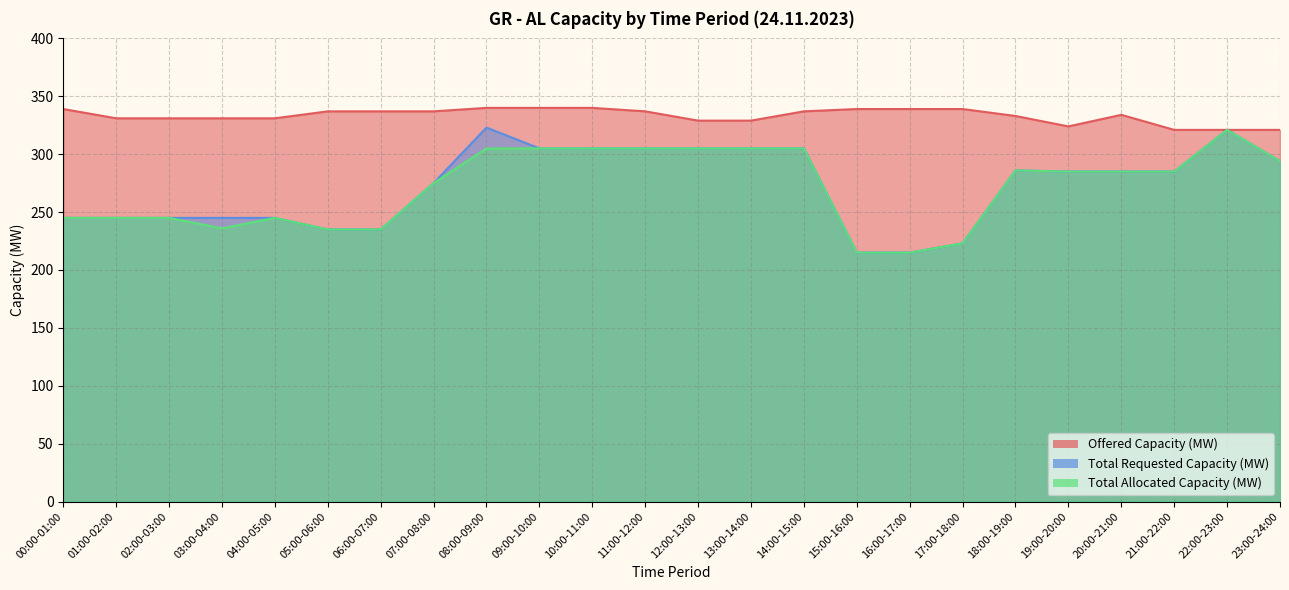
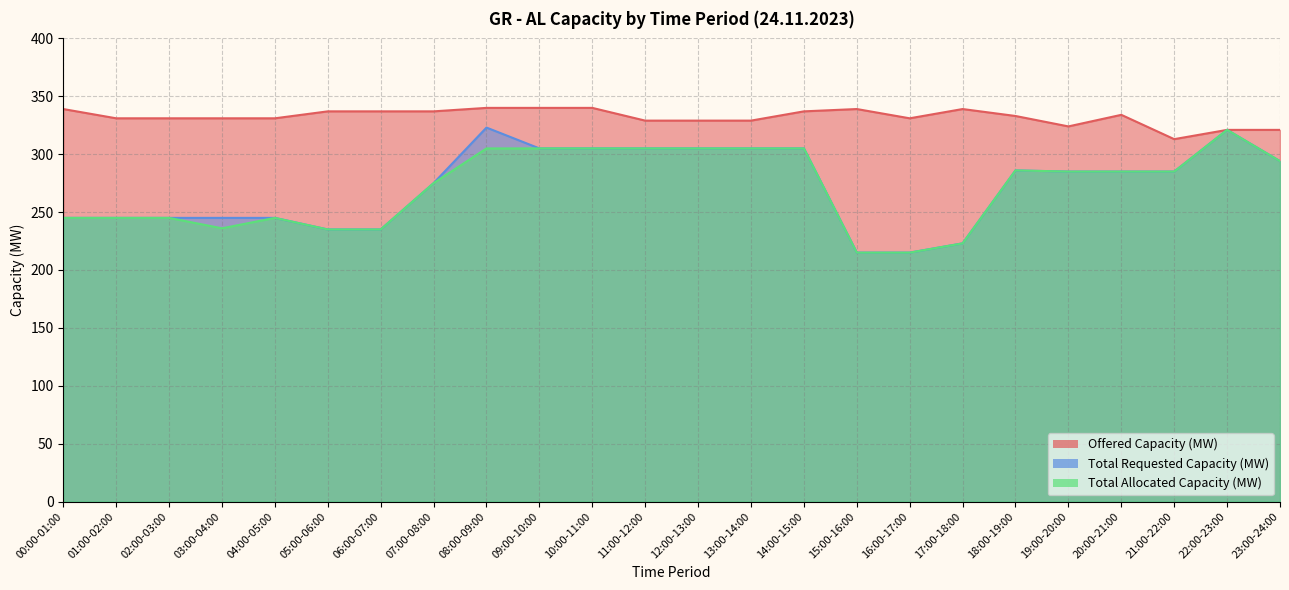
Offered Capacity (MW), 11:00-12:00: 337 -> 329
Offered Capacity (MW), 16:00-17:00: 339 -> 331
Offered Capacity (MW), 21:00-22:00: 321 -> 313
